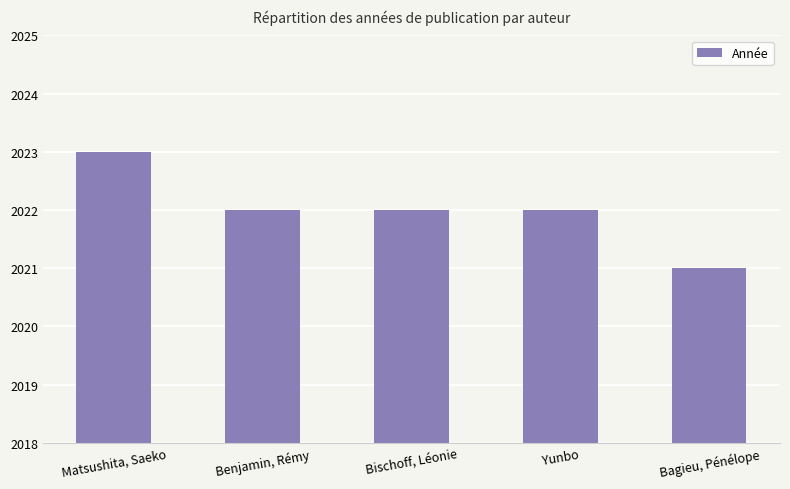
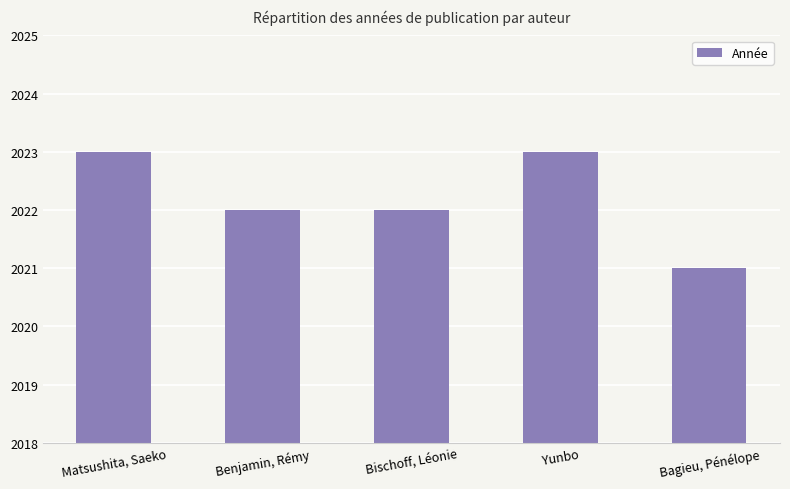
Yunbo: 2022 -> 2023
